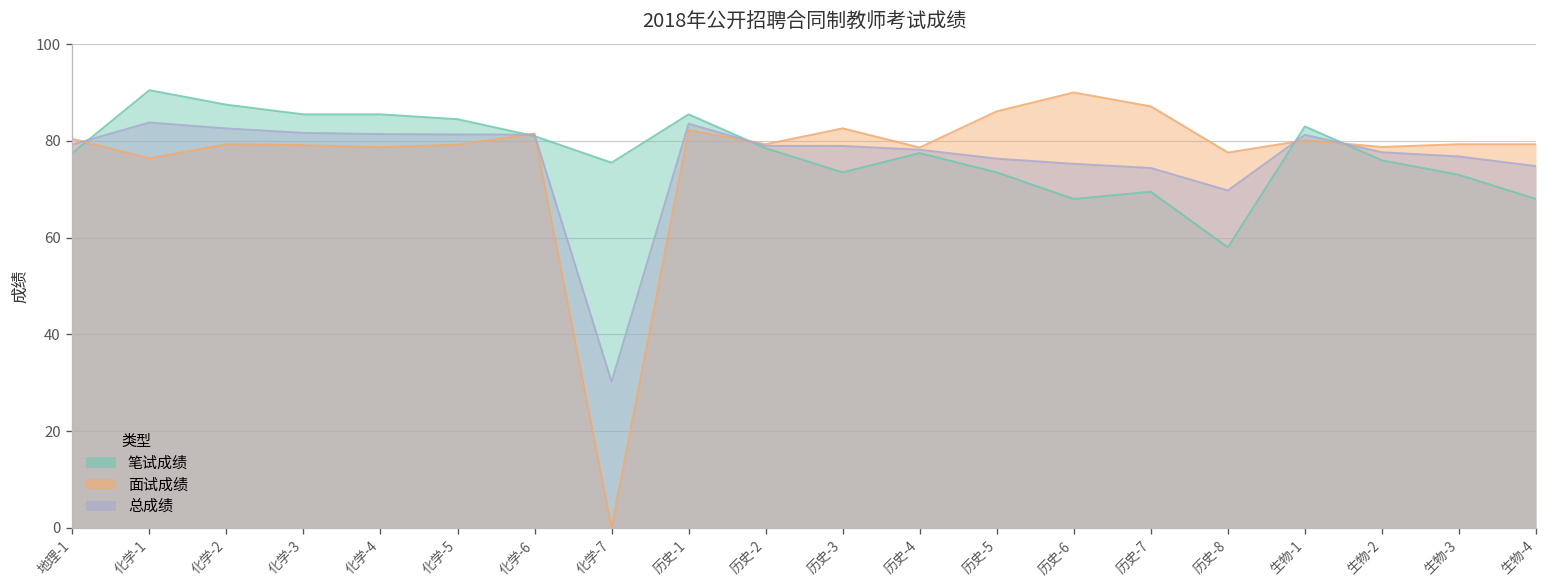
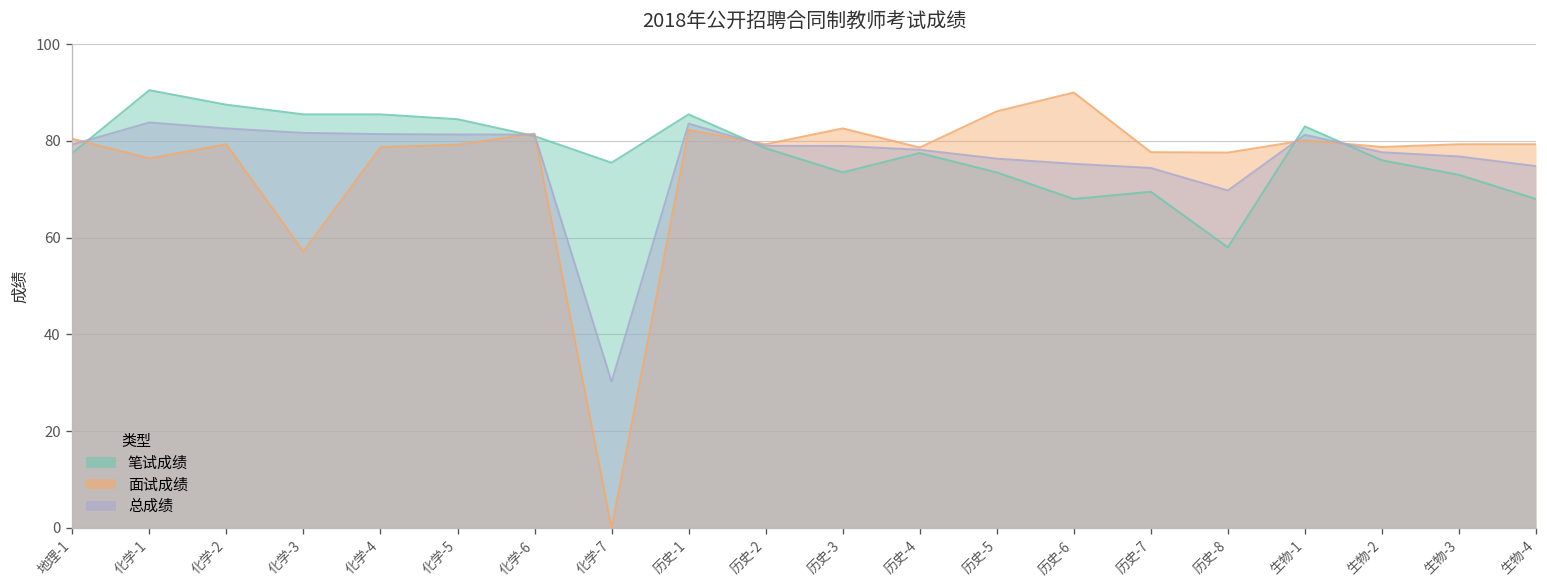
面试成绩, 化学-3: 79 -> 57
面试成绩, 历史-7: 87 -> 78
